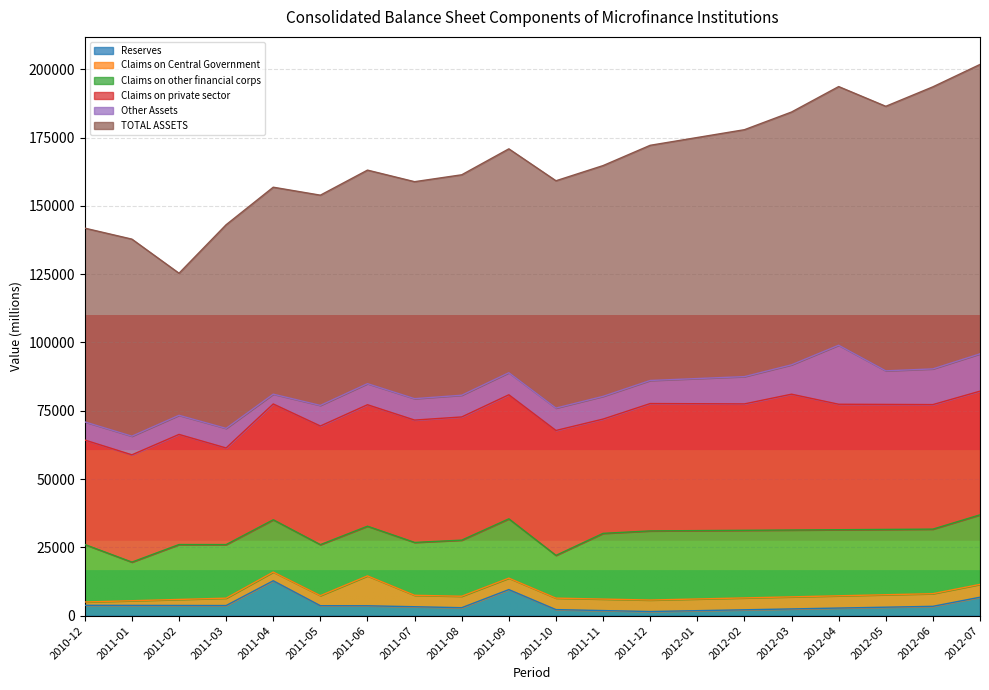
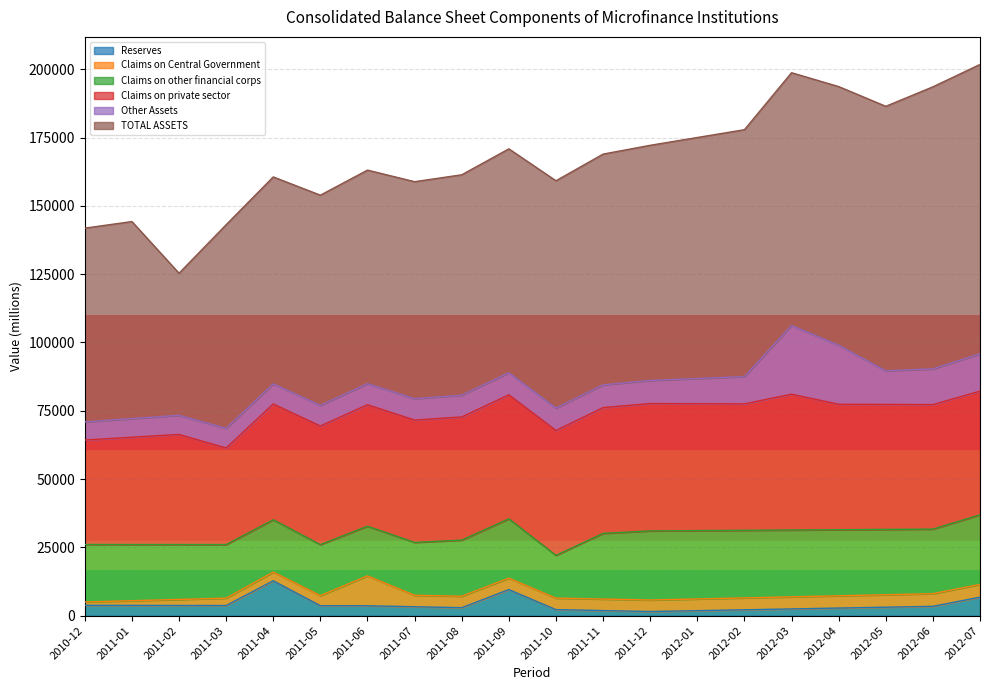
Claims on other financial corps, 2011-01: 14000 -> 21000
Other Assets, 2011-04: 4000 -> 7000
Claims on private sector, 2011-11: 42000 -> 46000
Other Assets, 2012-03: 11000 -> 25000
